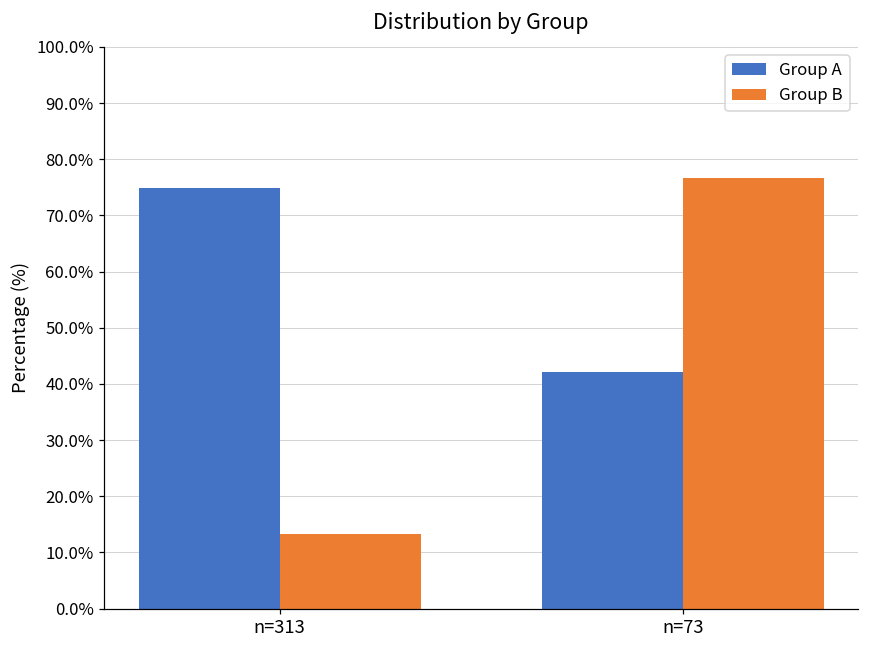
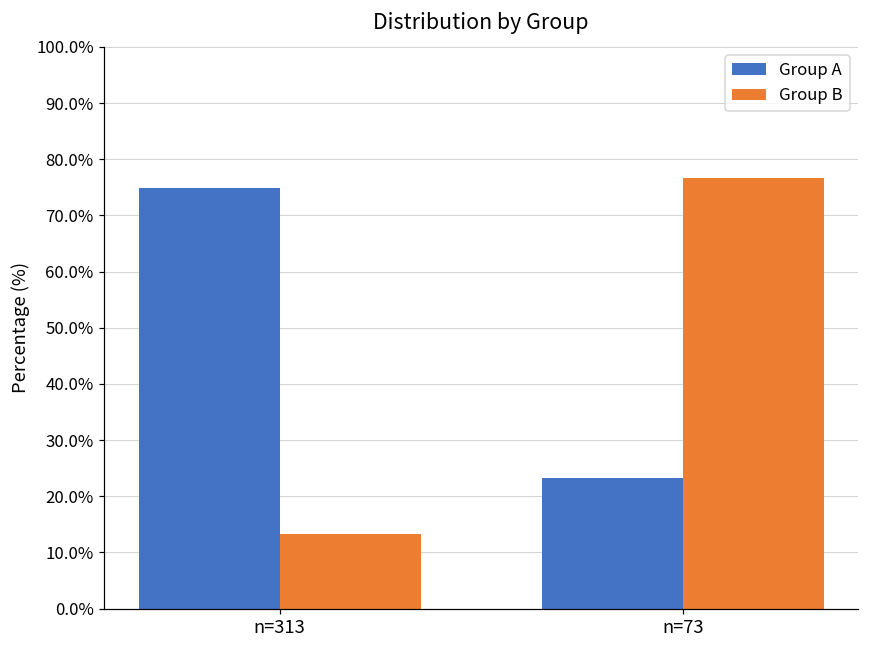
Group A, n=73: 42% -> 23%
